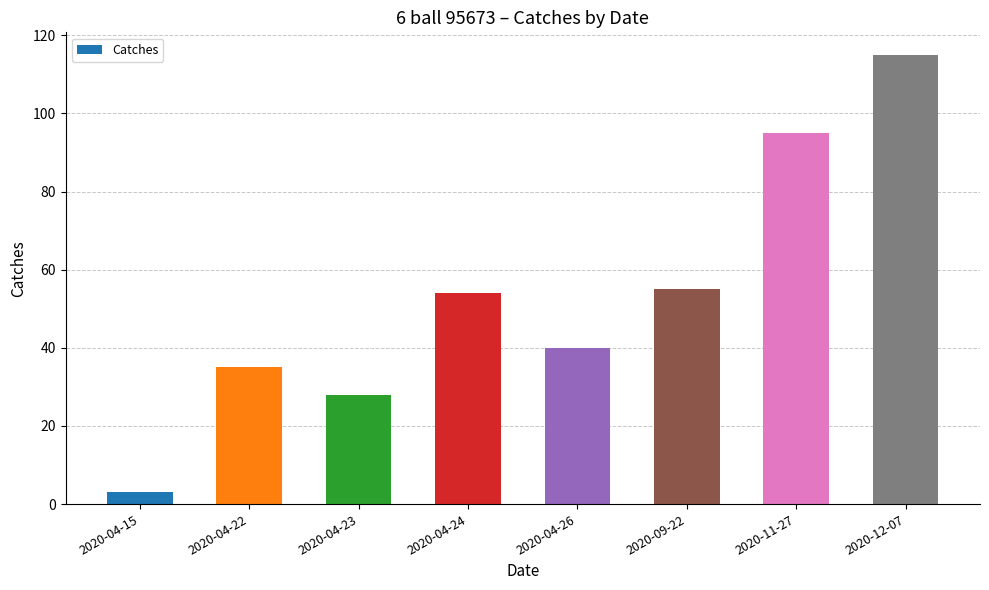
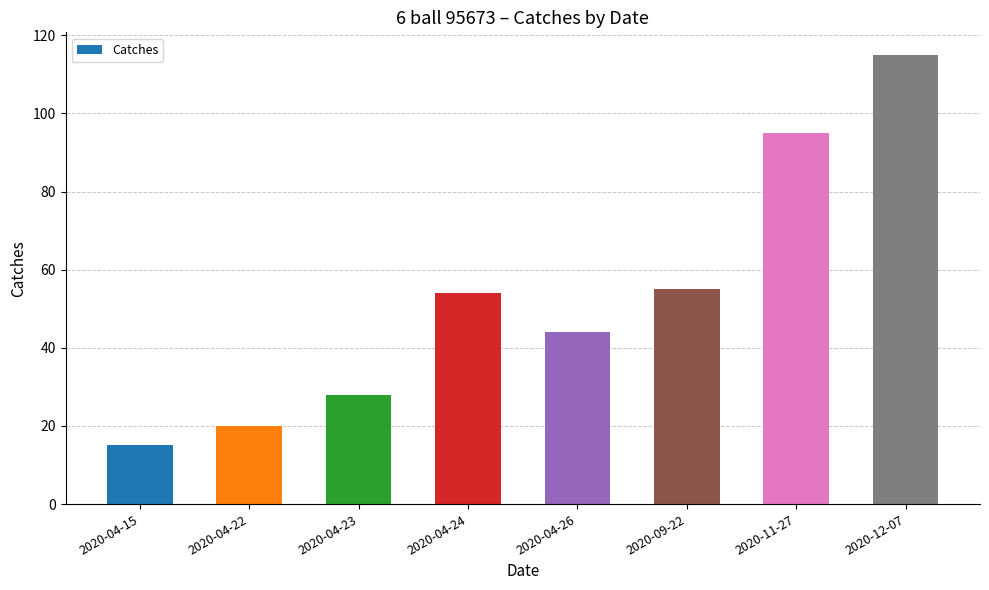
2020-04-15: 3 -> 15
2020-04-22: 35 -> 20
2020-04-26: 40 -> 44
